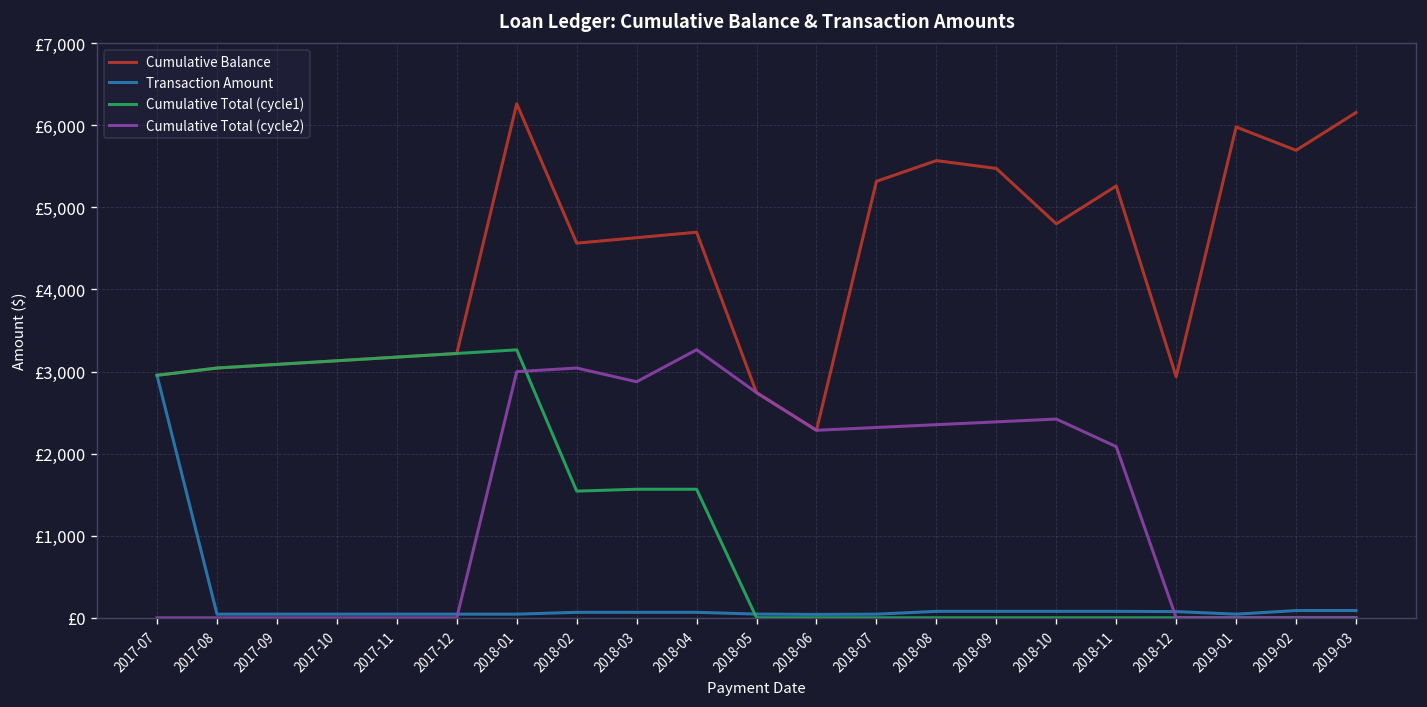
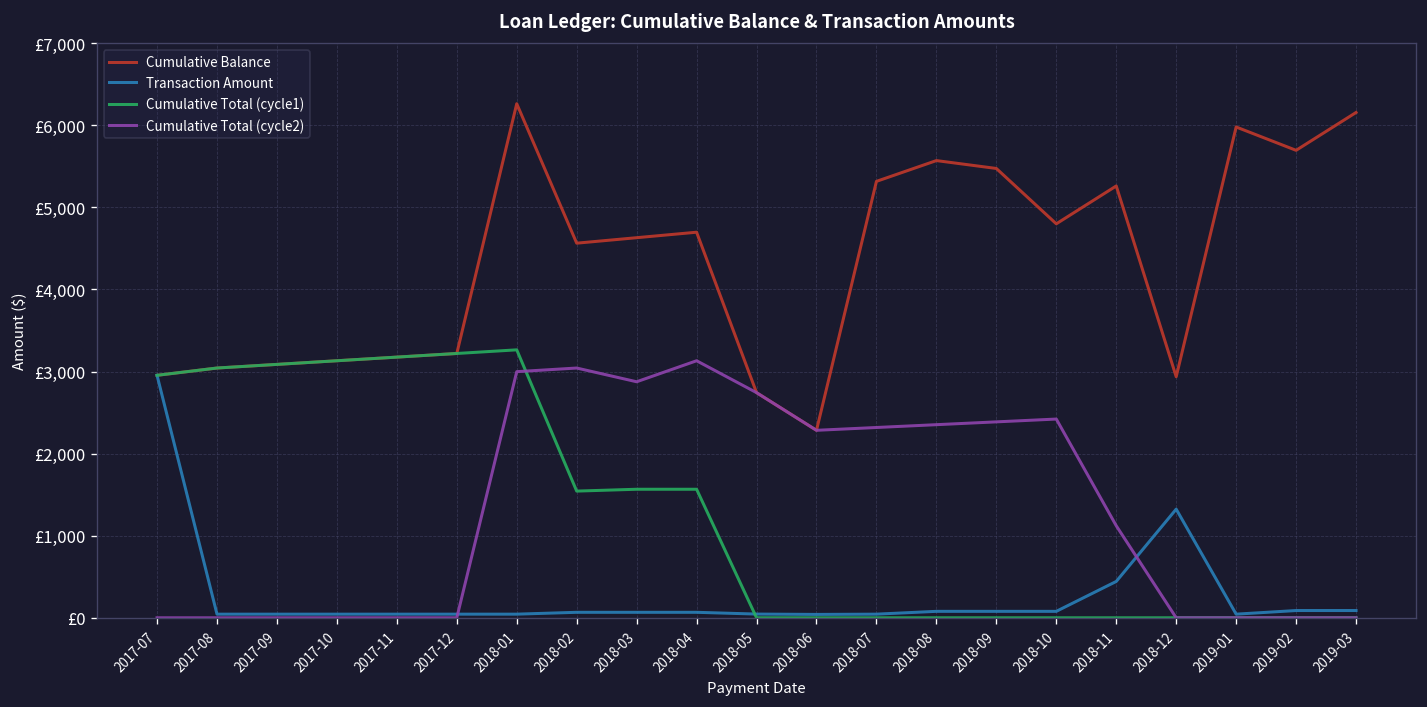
Cumulative Total (cycle2), 2018-04: £3,300 -> £3,100
Transaction Amount, 2018-11: £100 -> £400
Cumulative Total (cycle2), 2018-11: £2,100 -> £1,100
Transaction Amount, 2018-12: £100 -> £1,300
